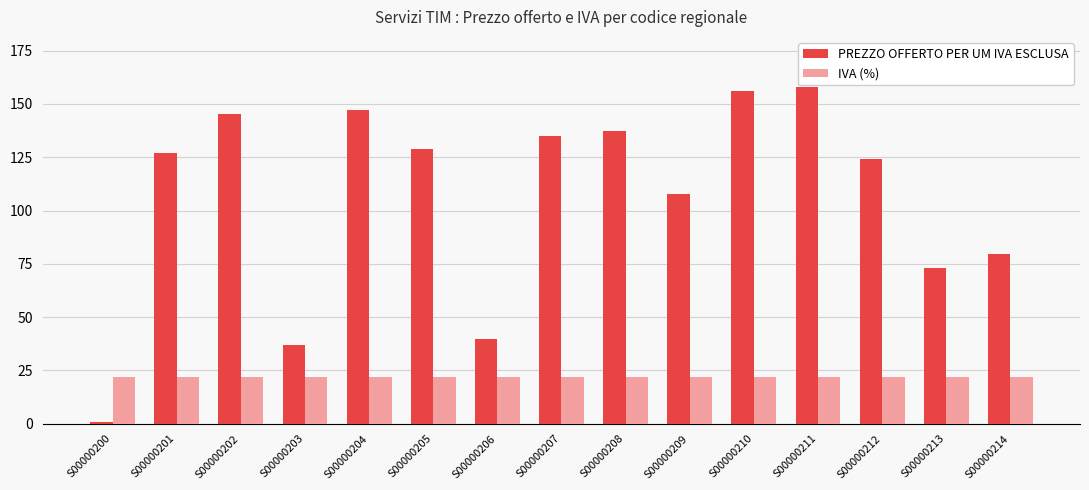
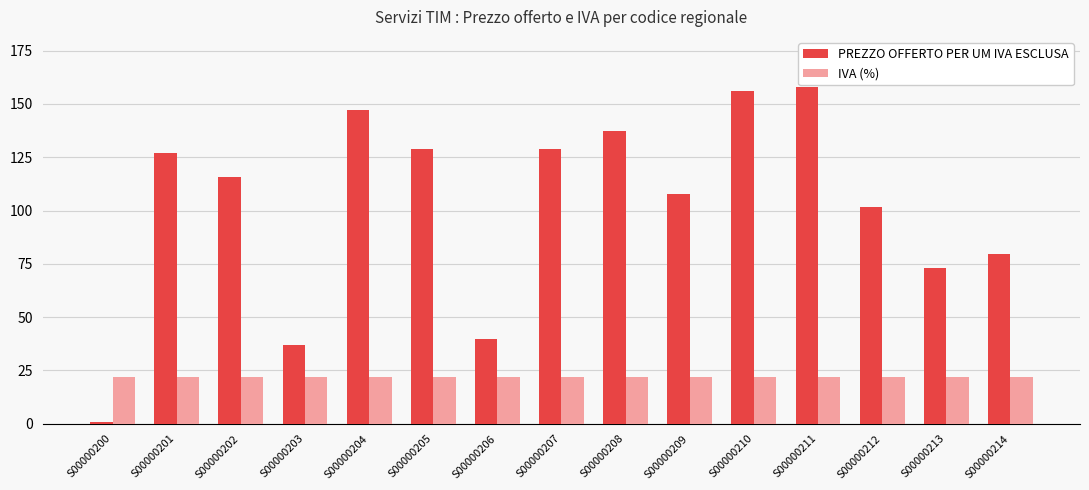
PREZZO OFFERTO PER UM IVA ESCLUSA, S00000202: 145 -> 116
PREZZO OFFERTO PER UM IVA ESCLUSA, S00000207: 135 -> 129
PREZZO OFFERTO PER UM IVA ESCLUSA, S00000212: 124 -> 102
